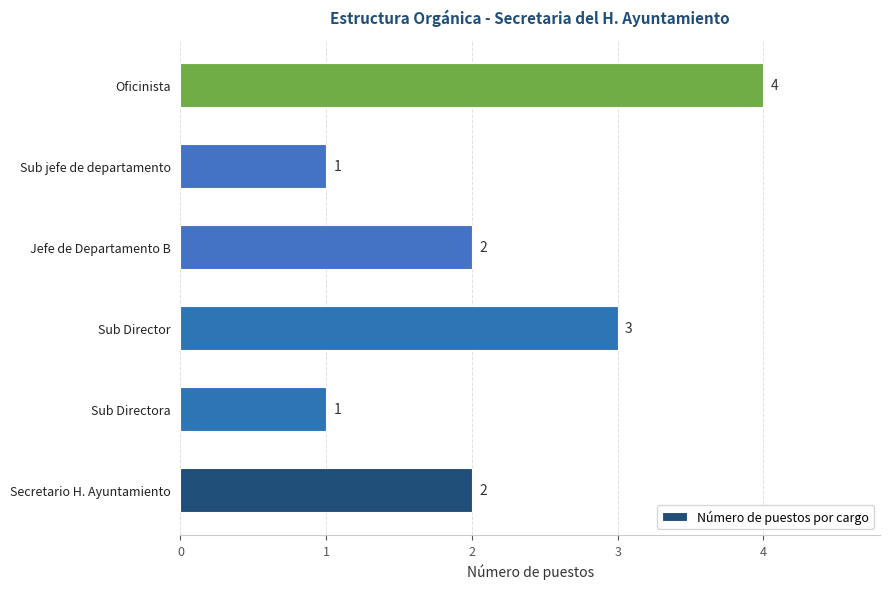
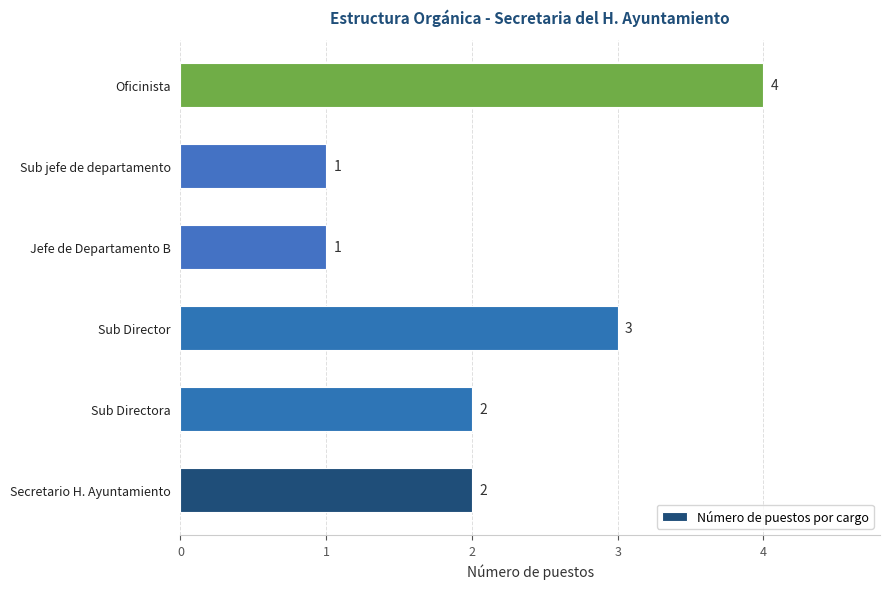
Jefe de Departamento B: 2 -> 1
Sub Directora: 1 -> 2
